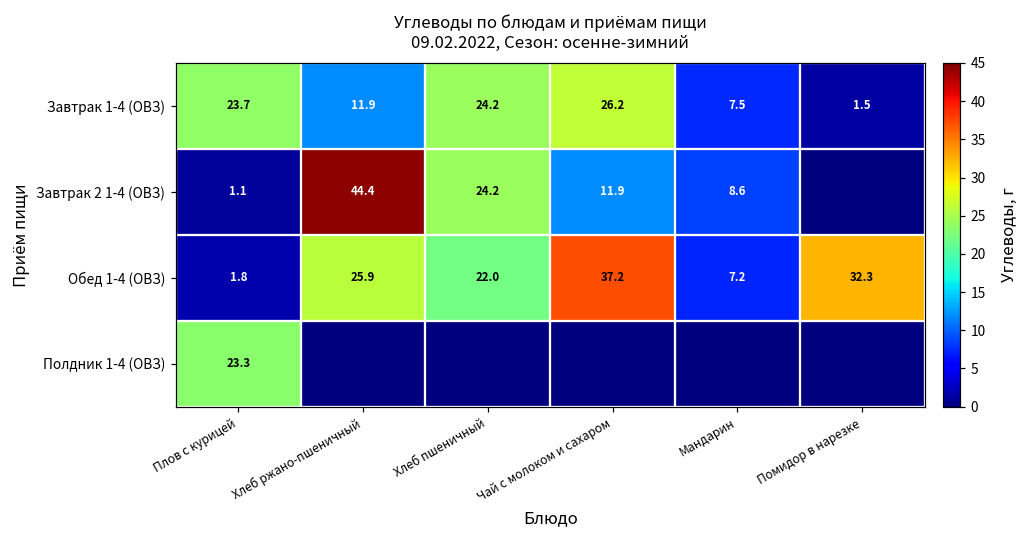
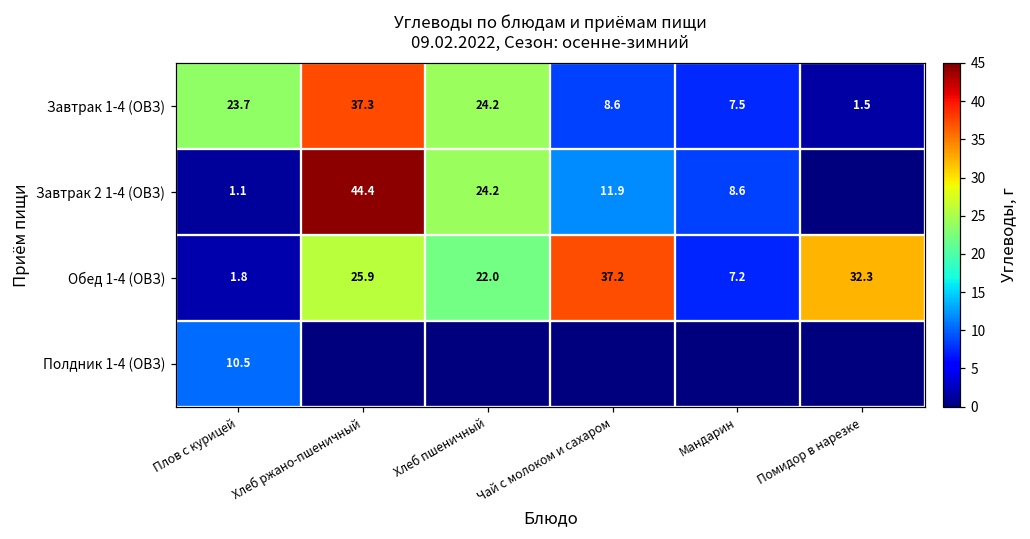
Завтрак 1-4 (ОВЗ), Хлеб ржано-пшеничный: 11.9 -> 37.3
Завтрак 1-4 (ОВЗ), Чай с молоком и сахаром: 26.2 -> 8.6
Полдник 1-4 (ОВЗ), Плов с курицей: 23.3 -> 10.5
